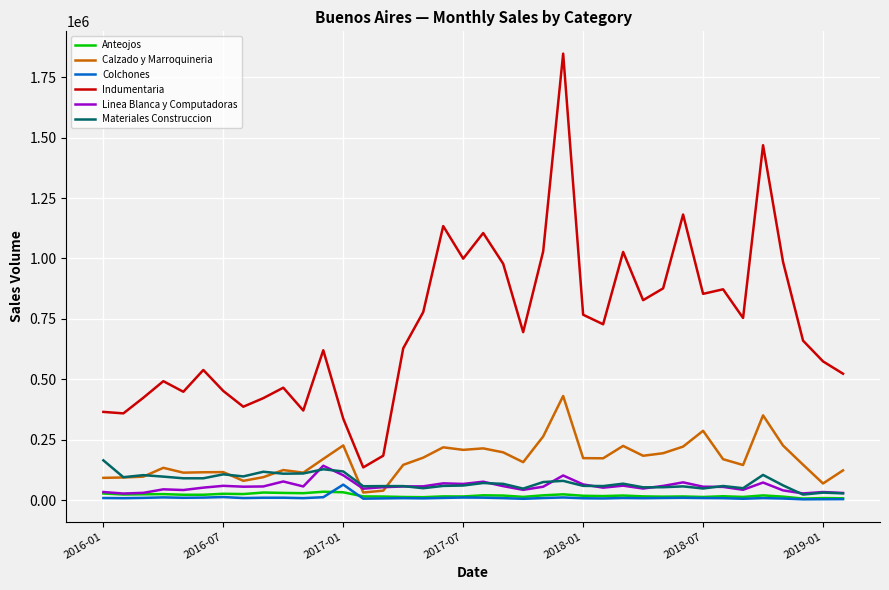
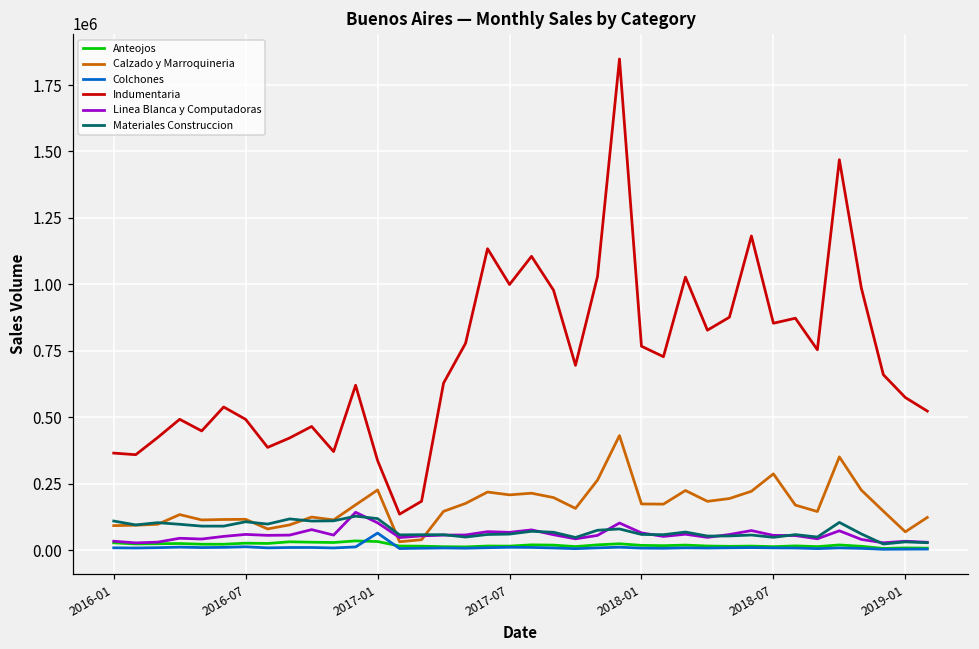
Materiales Construccion, 2016-01: 160000 -> 110000
Indumentaria, 2016-07: 450000 -> 490000
